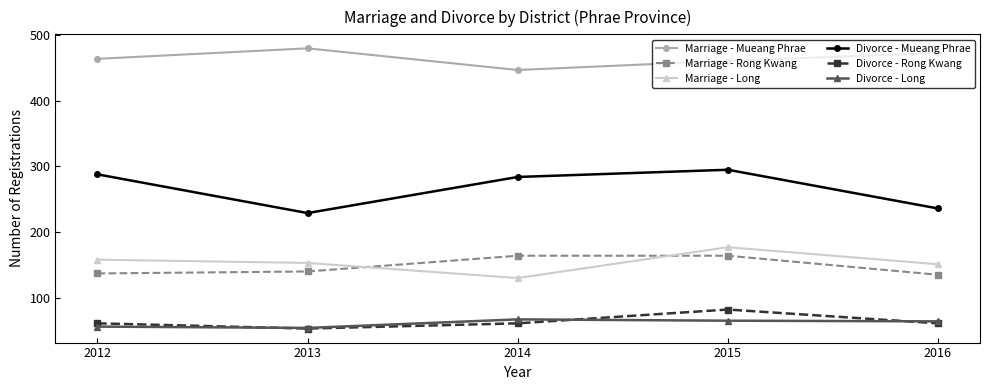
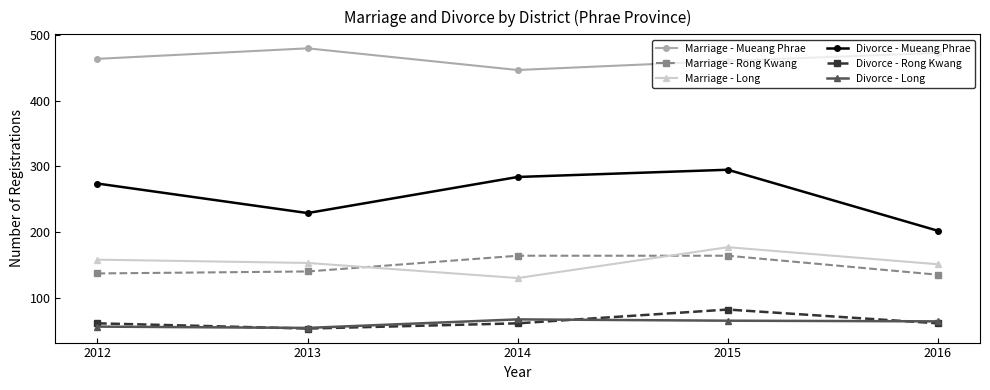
Divorce - Mueang Phrae, 2012: 290 -> 270
Divorce - Mueang Phrae, 2016: 240 -> 200
